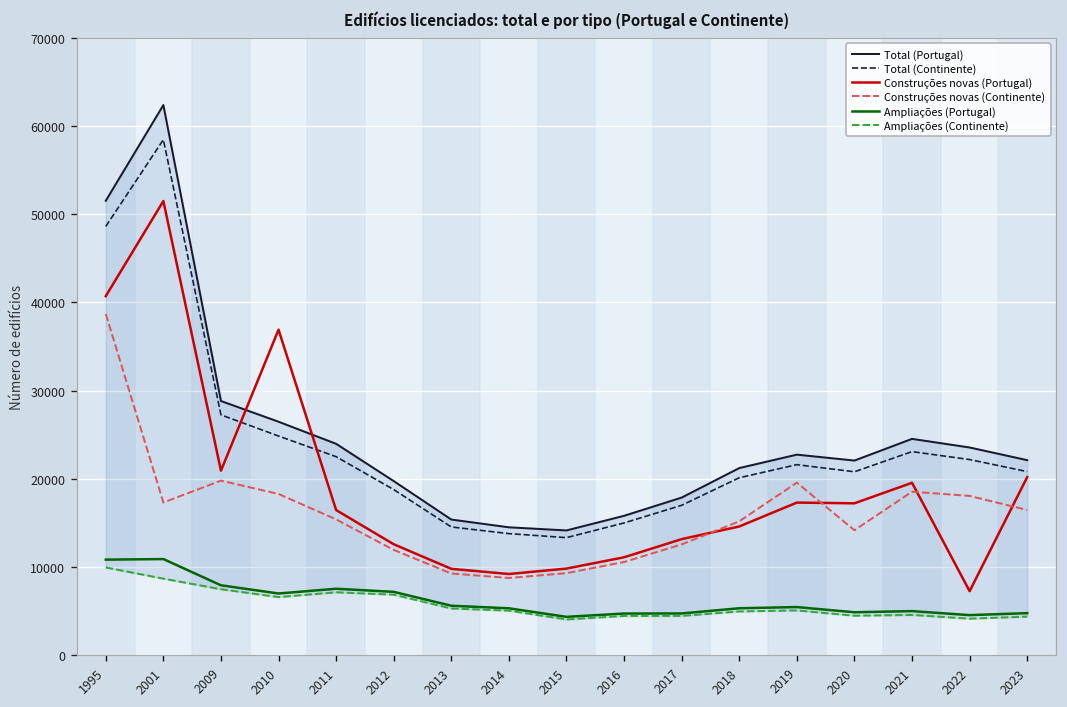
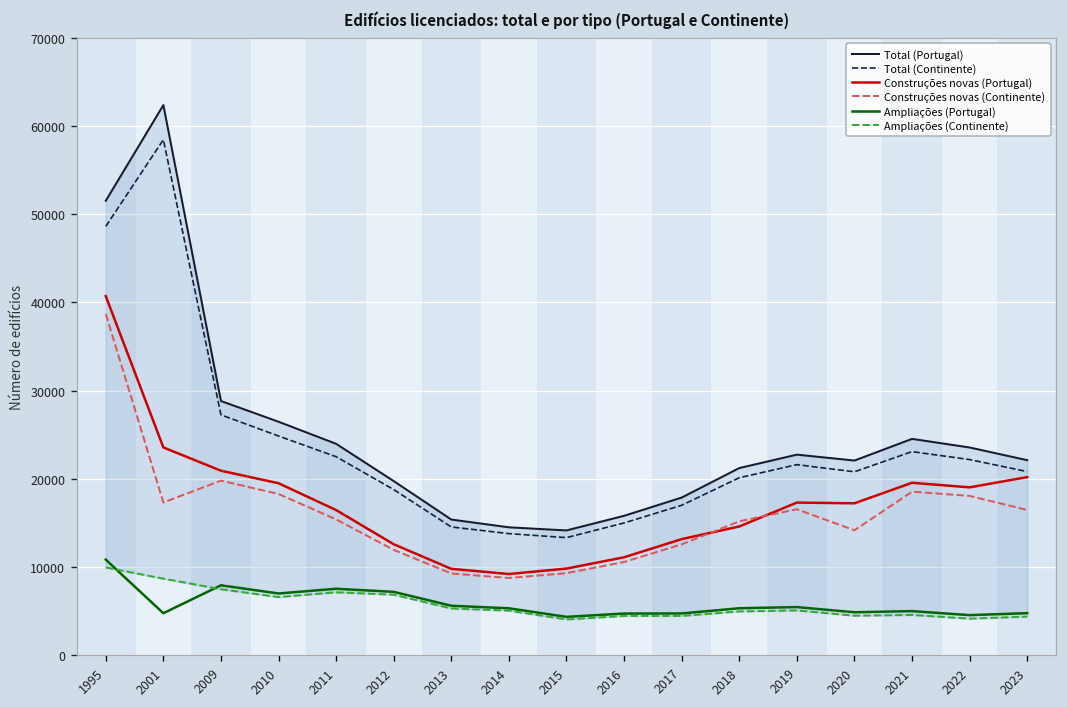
Construções novas (Portugal), 2001: 52000 -> 24000
Ampliações (Portugal), 2001: 11000 -> 5000
Construções novas (Portugal), 2010: 37000 -> 19000
Construções novas (Continente), 2019: 20000 -> 17000
Construções novas (Portugal), 2022: 7000 -> 19000
